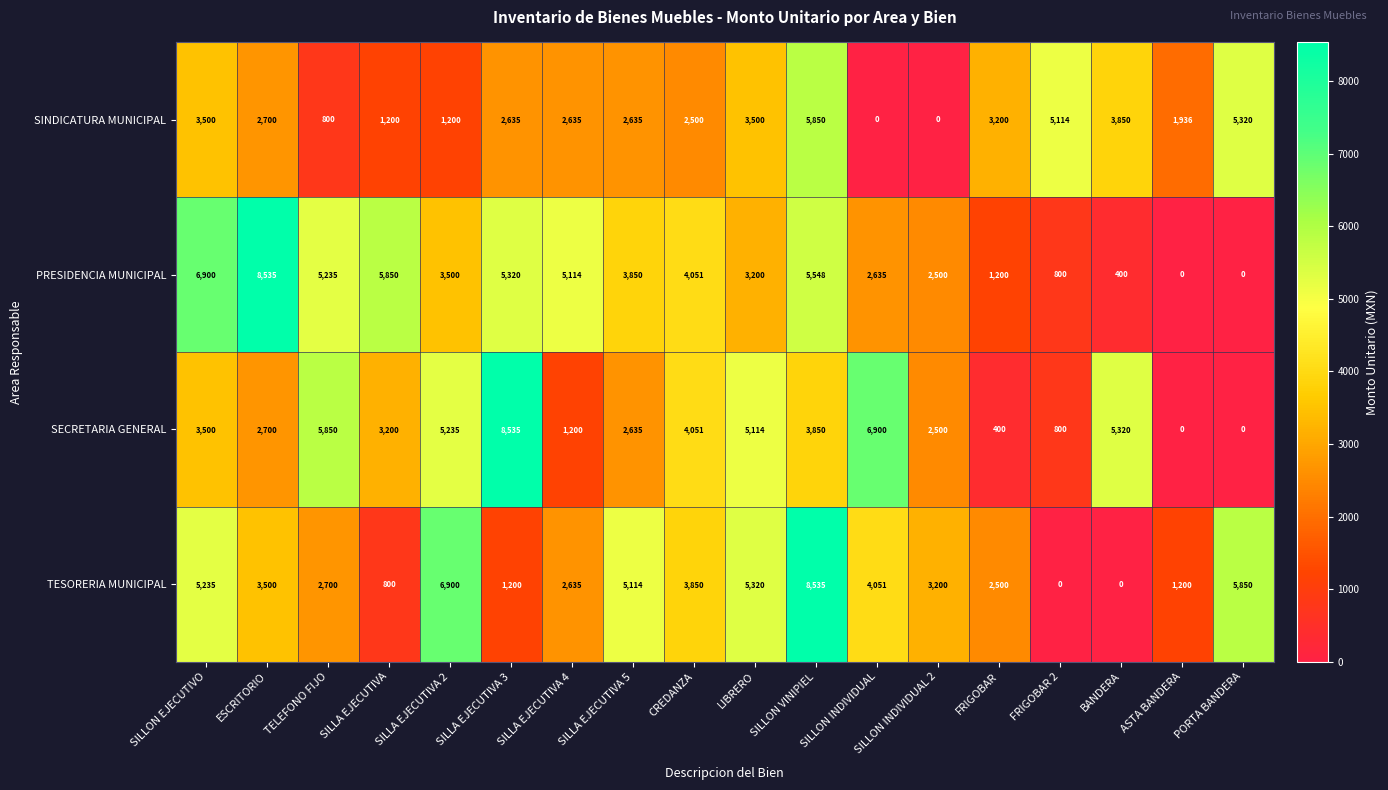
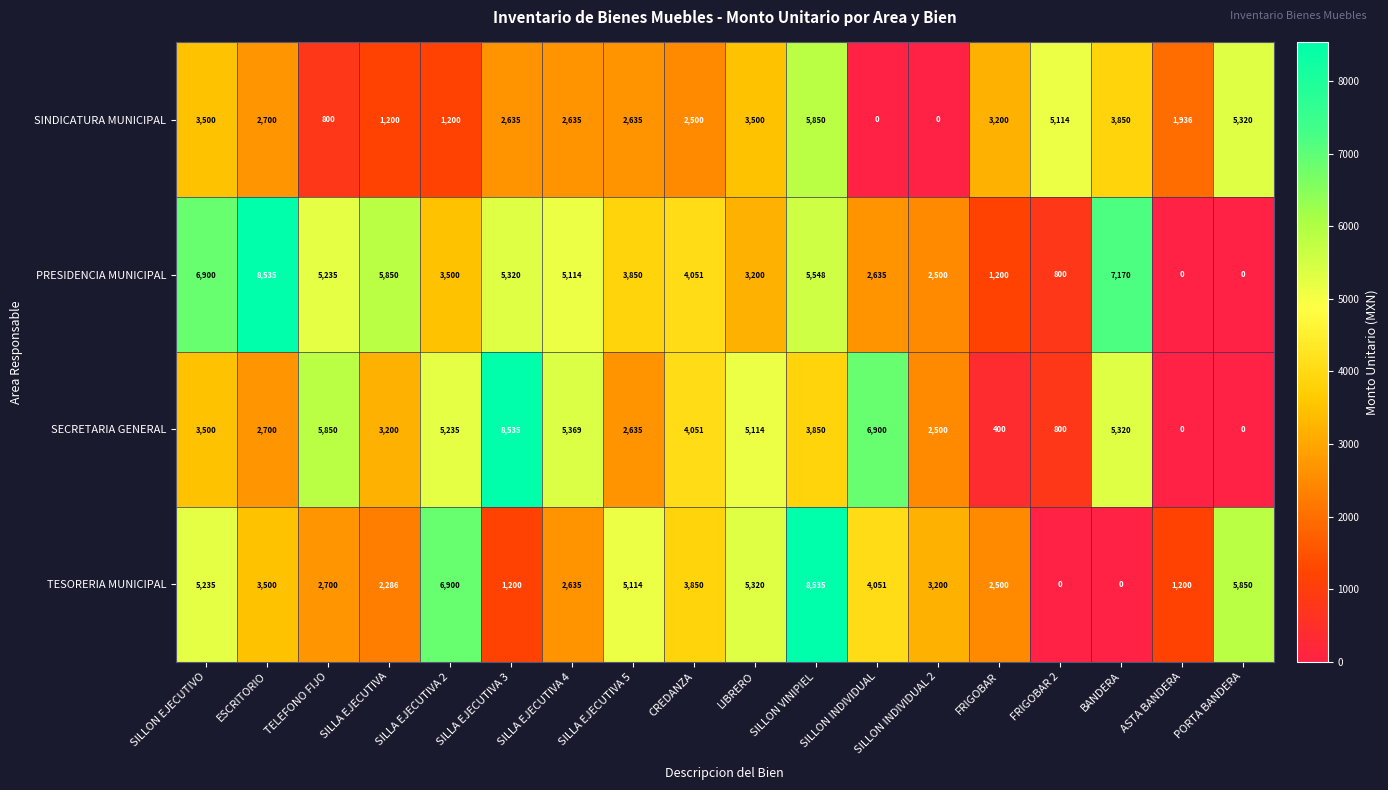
PRESIDENCIA MUNICIPAL, BANDERA: 400 -> 7,170
SECRETARIA GENERAL, SILLA EJECUTIVA 4: 1,200 -> 5,369
TESORERIA MUNICIPAL, SILLA EJECUTIVA: 800 -> 2,286
